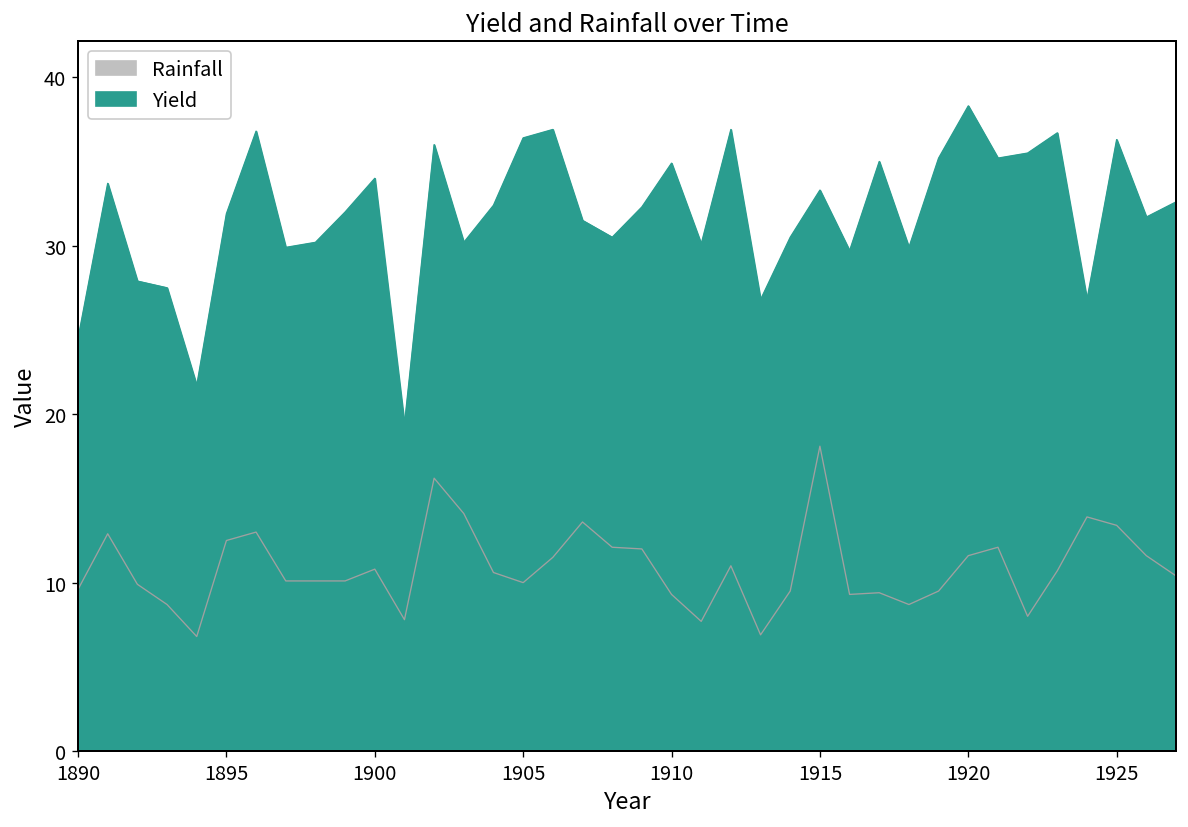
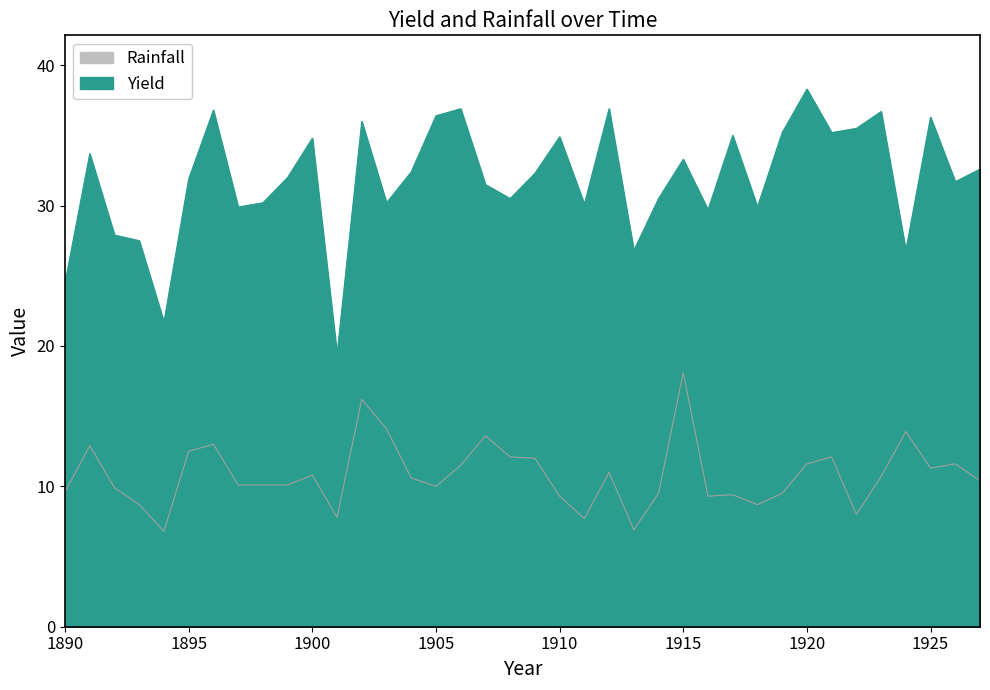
Yield, 1900: 34.0 -> 34.8
Rainfall, 1925: 13.4 -> 11.3
